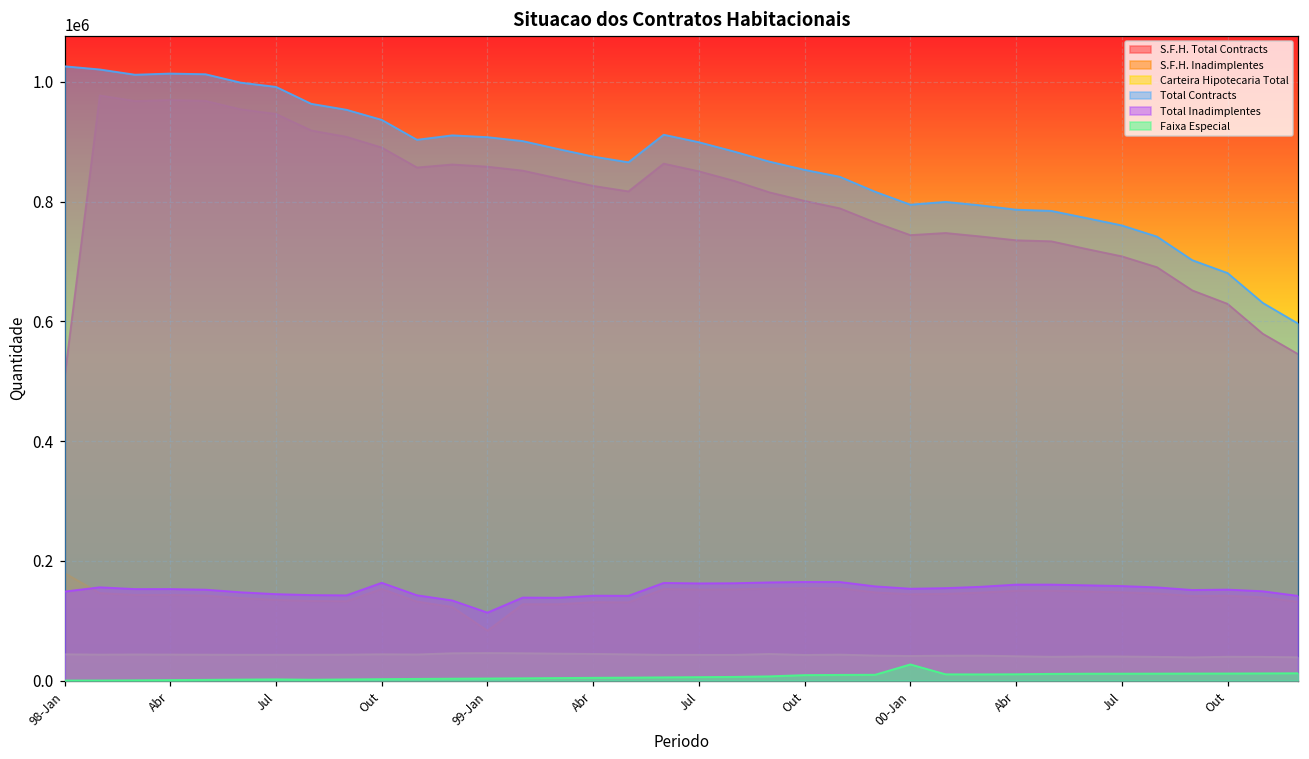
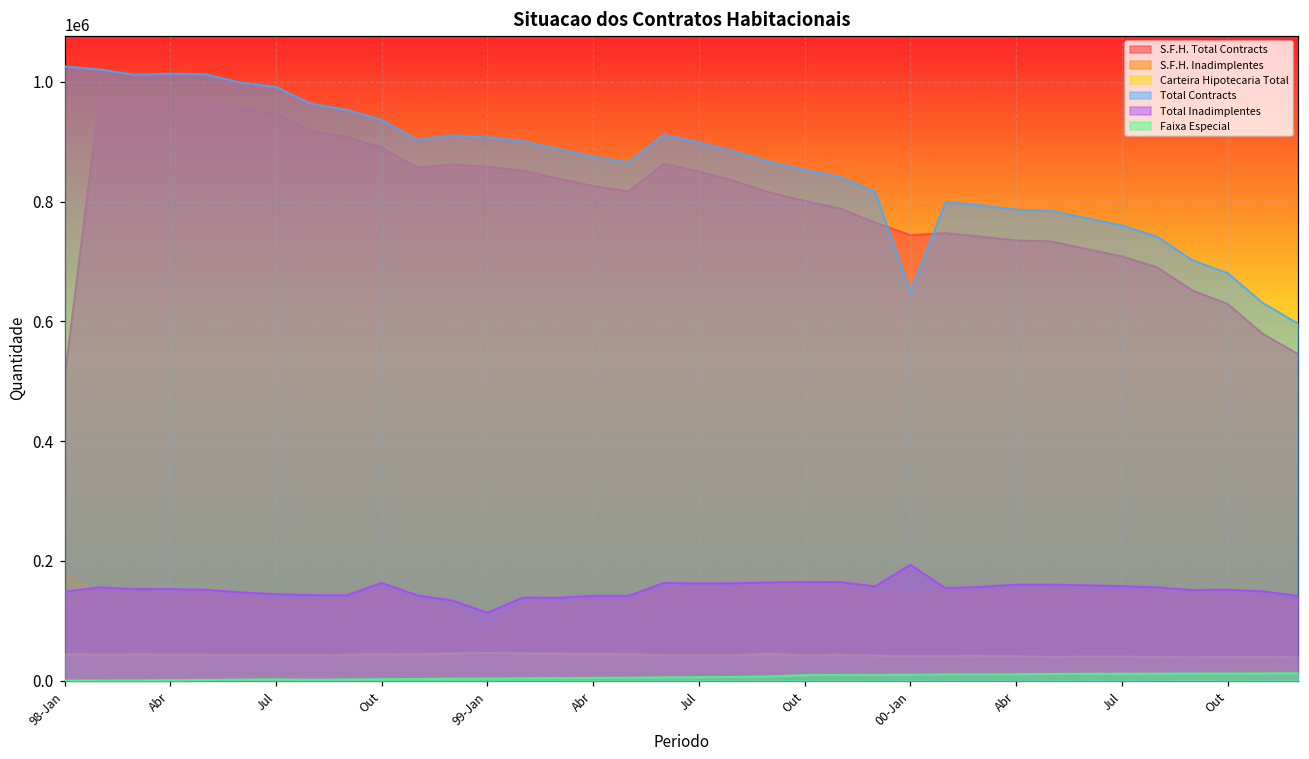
Total Contracts, 00-Jan: 800000 -> 650000
Total Inadimplentes, 00-Jan: 150000 -> 190000
Faixa Especial, 00-Jan: 30000 -> 10000
